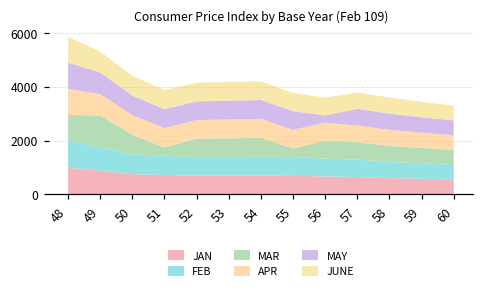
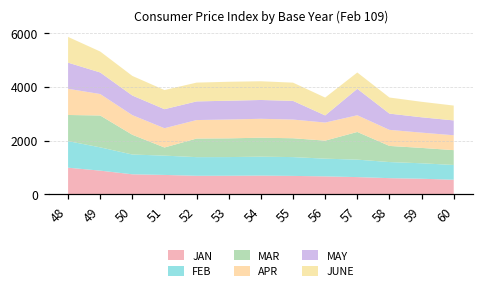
MAR, 55: 300 -> 700
MAR, 57: 600 -> 1000
MAY, 57: 600 -> 1000
